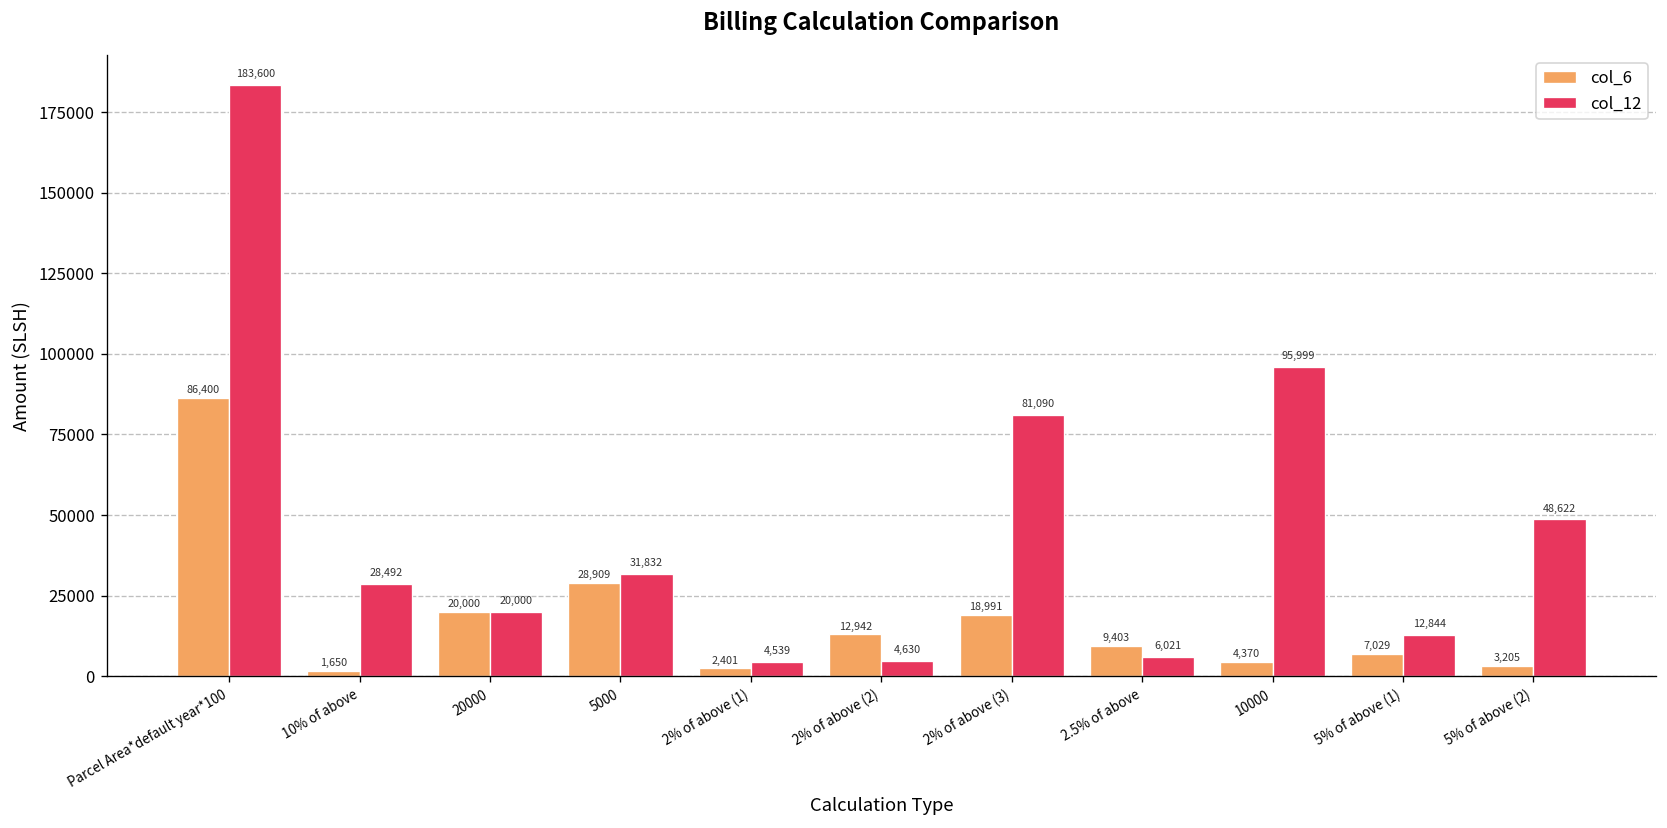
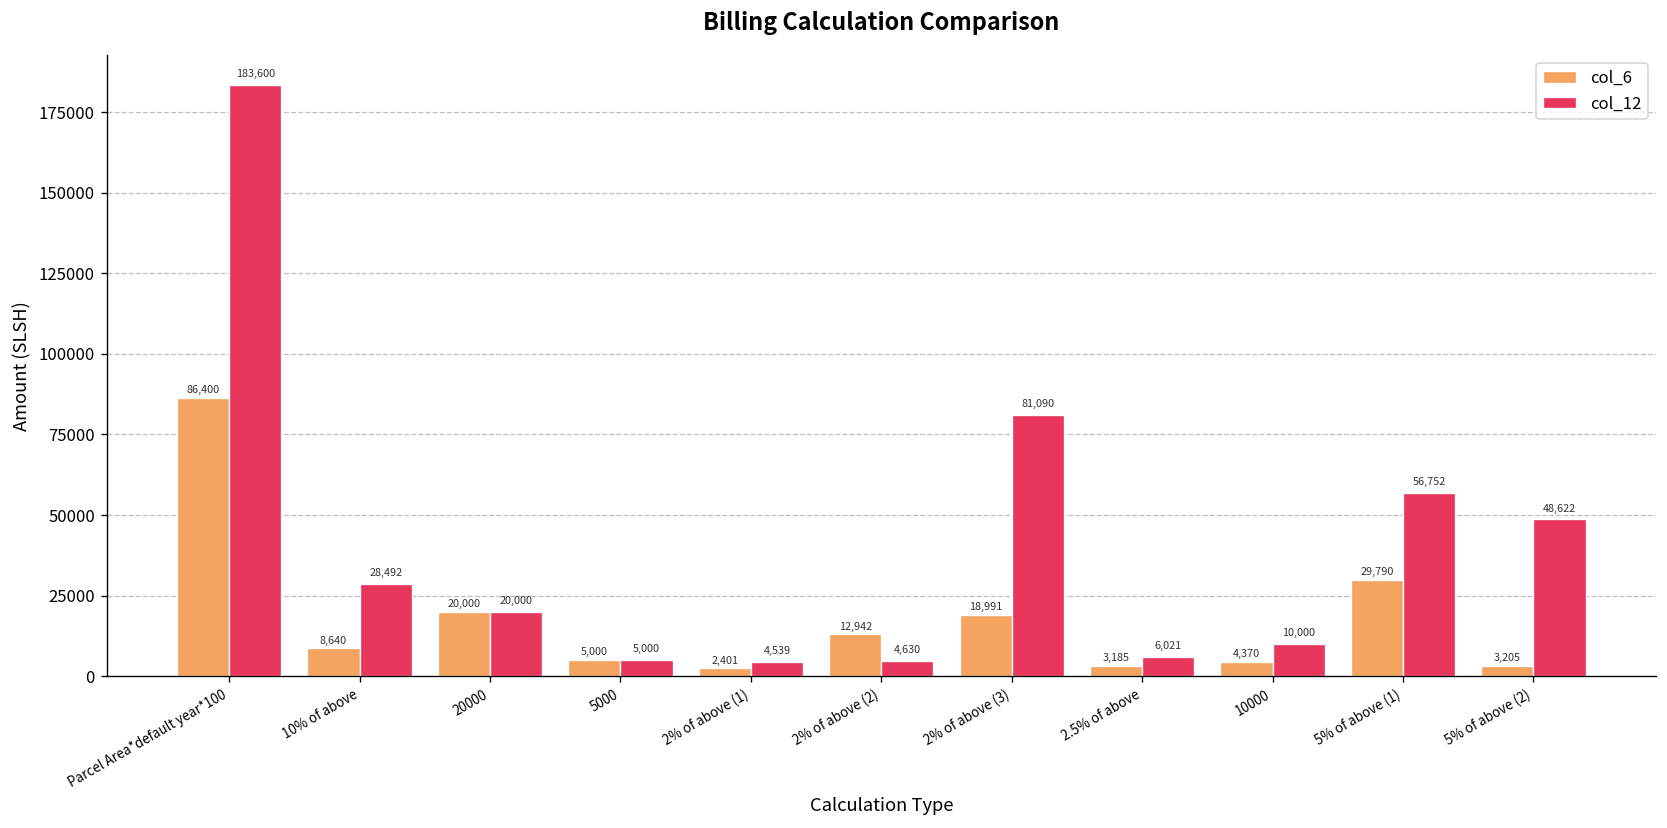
col_6, 10% of above: 1,650 -> 8,640
col_6, 5000: 28,909 -> 5,000
col_12, 5000: 31,832 -> 5,000
col_6, 2.5% of above: 9,403 -> 3,185
col_12, 10000: 95,999 -> 10,000
col_6, 5% of above (1): 7,029 -> 29,790
col_12, 5% of above (1): 12,844 -> 56,752
